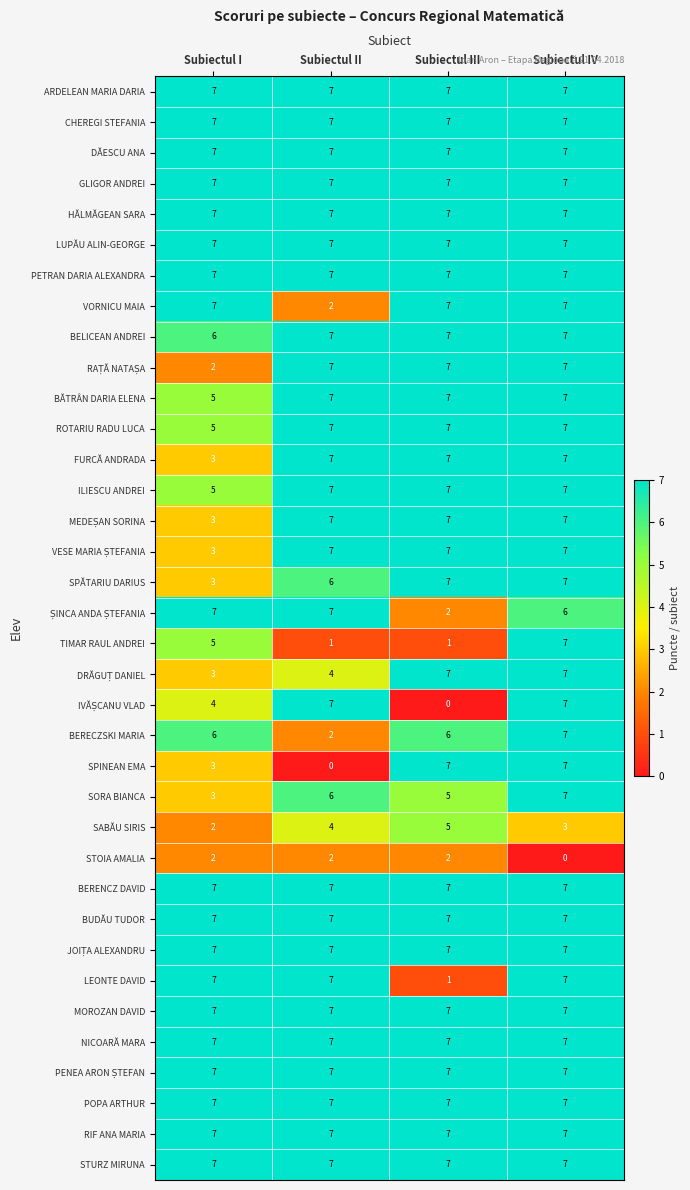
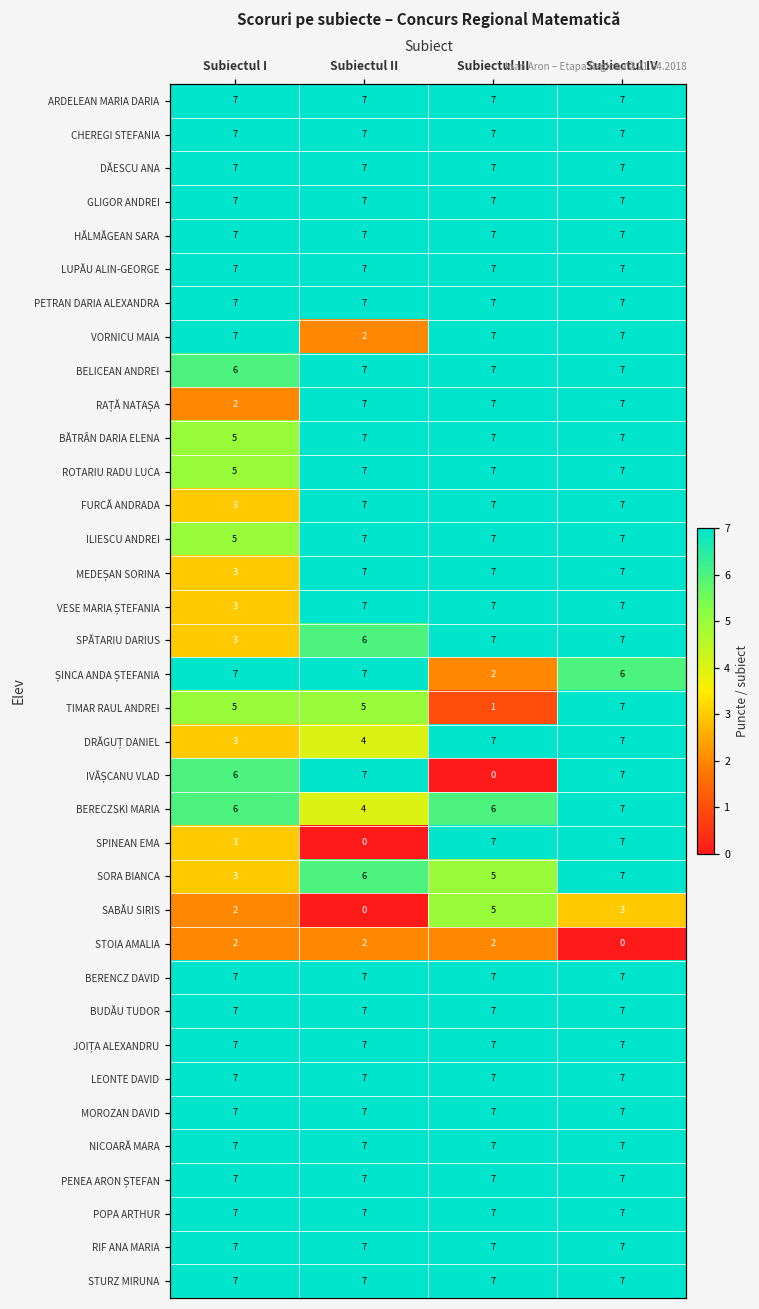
TIMAR RAUL ANDREI, Subiectul II: 1 -> 5
IVĂȘCANU VLAD, Subiectul I: 4 -> 6
BERECZSKI MARIA, Subiectul II: 2 -> 4
SABĂU SIRIS, Subiectul II: 4 -> 0
LEONTE DAVID, Subiectul III: 1 -> 7
